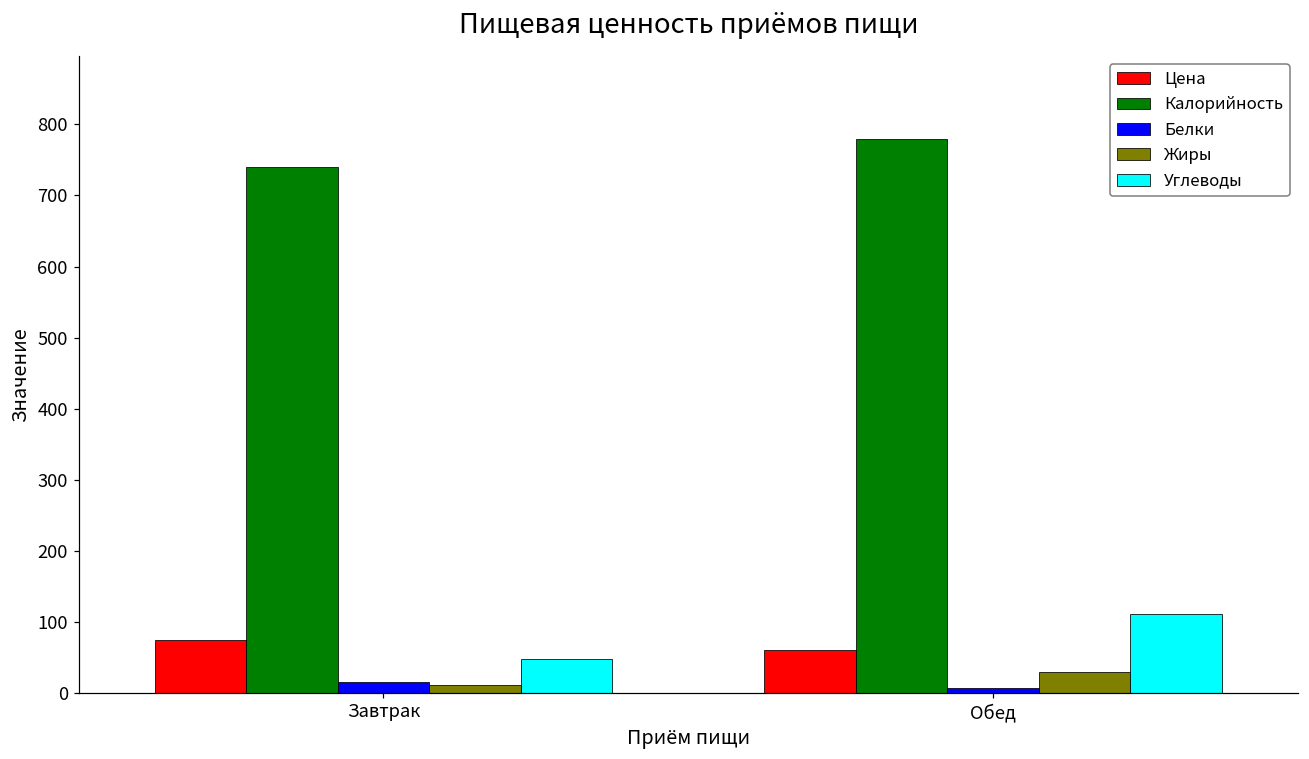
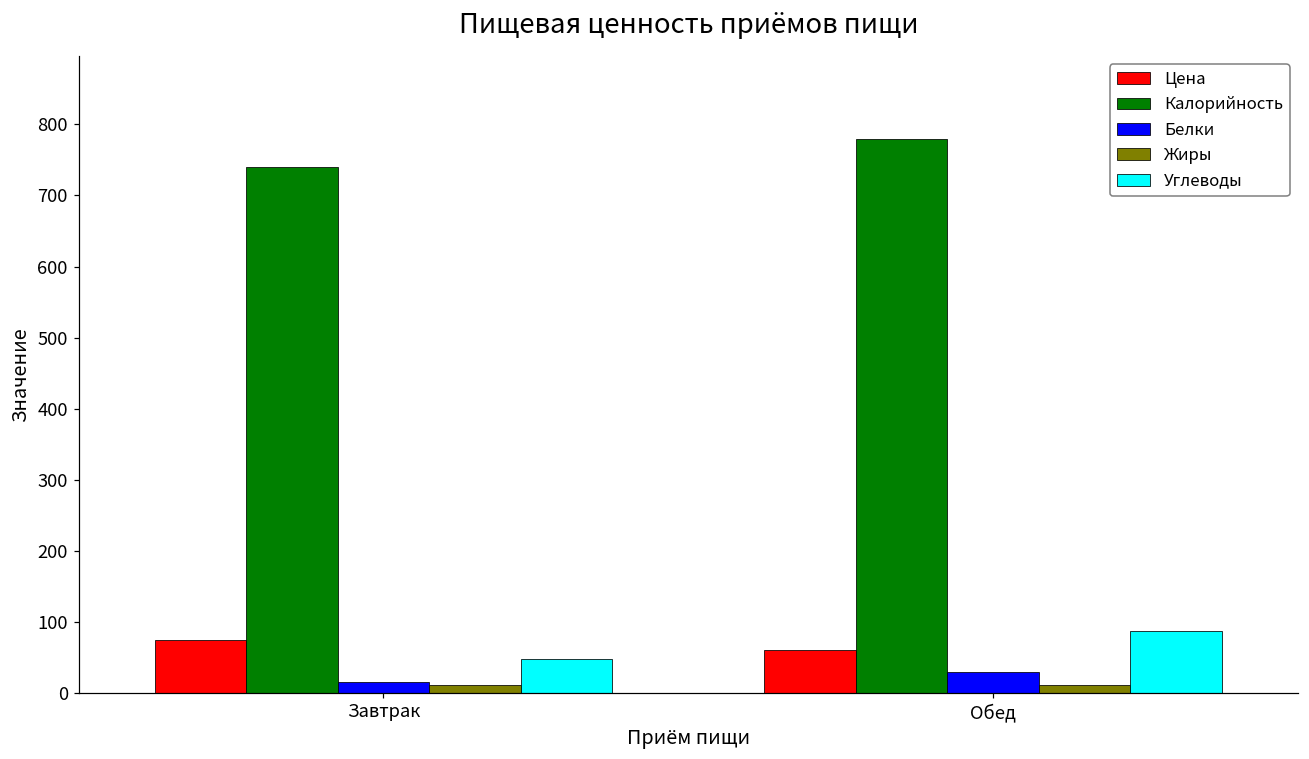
Белки, Обед: 10 -> 30
Жиры, Обед: 30 -> 10
Углеводы, Обед: 110 -> 90
